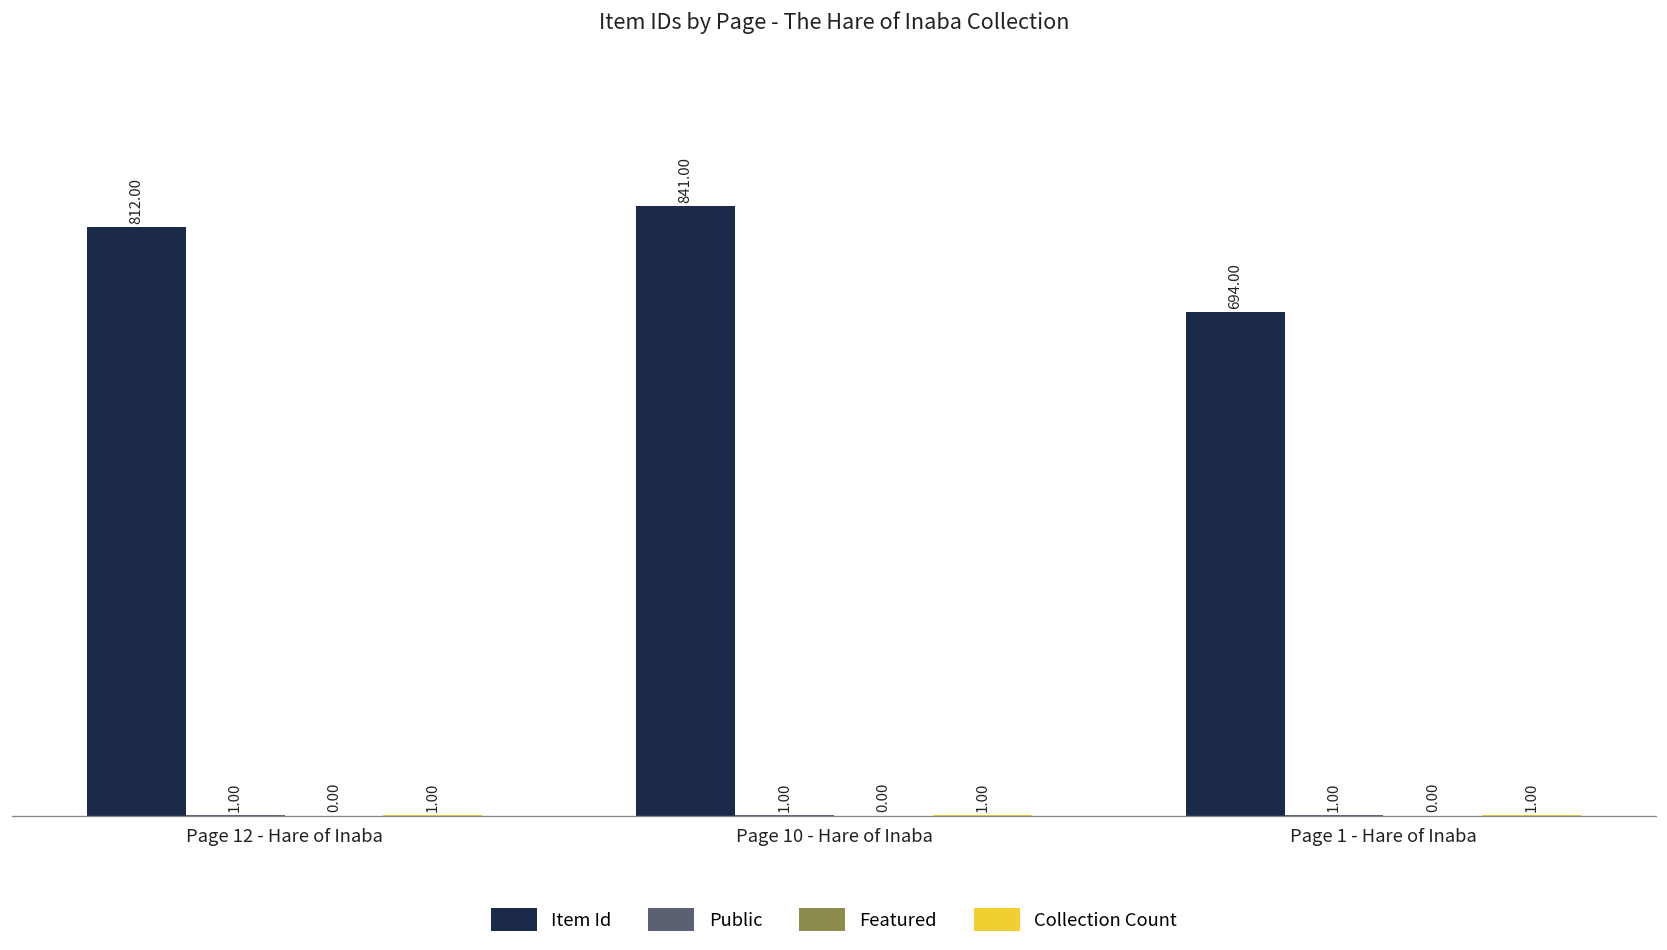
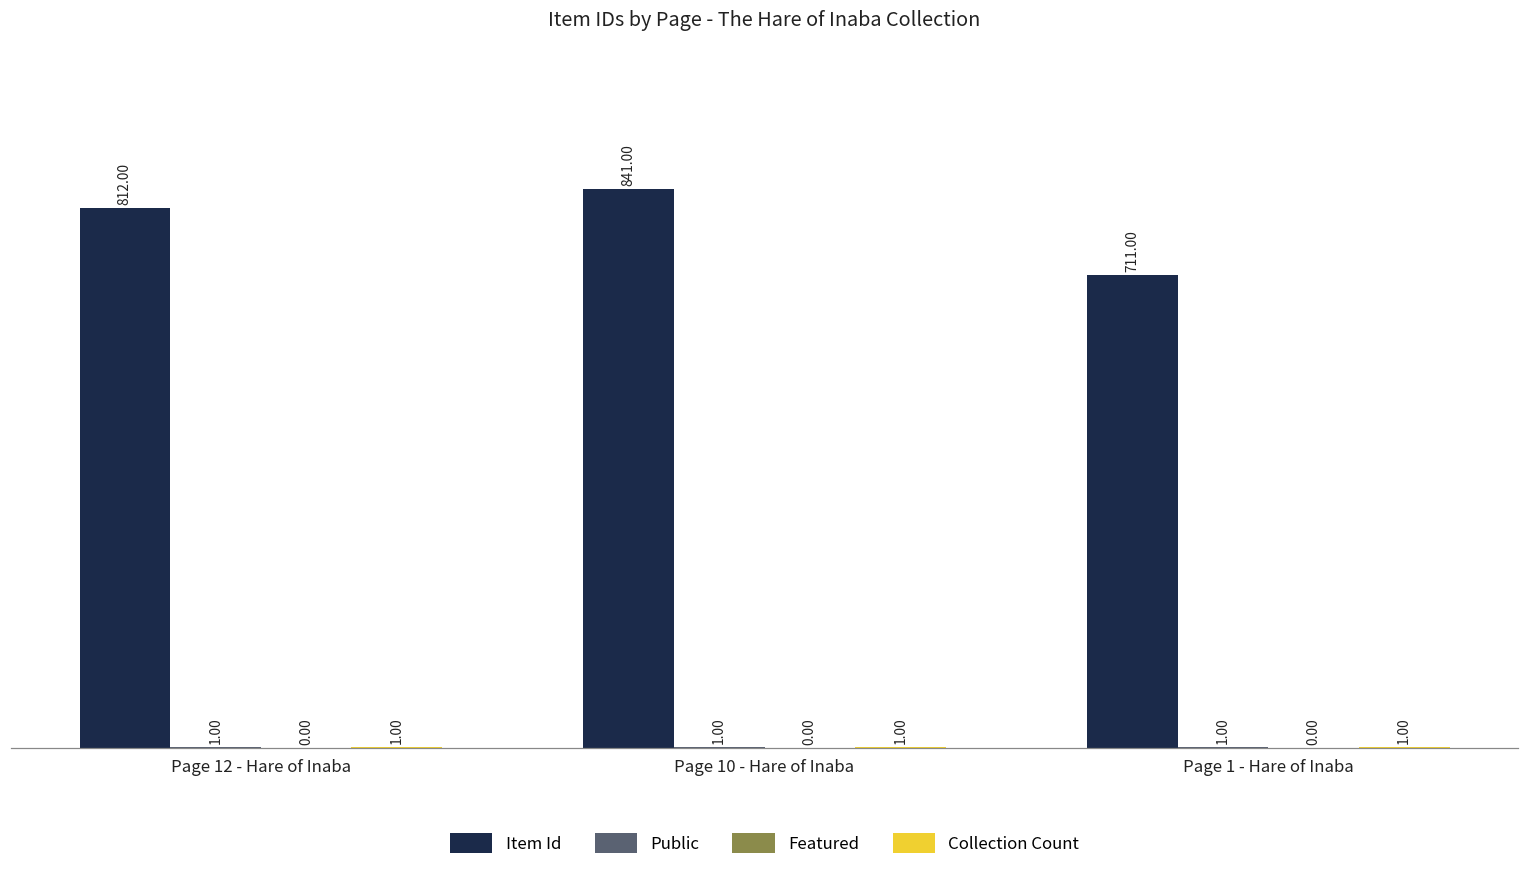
Item Id, Page 1 - Hare of Inaba: 694.00 -> 711.00
